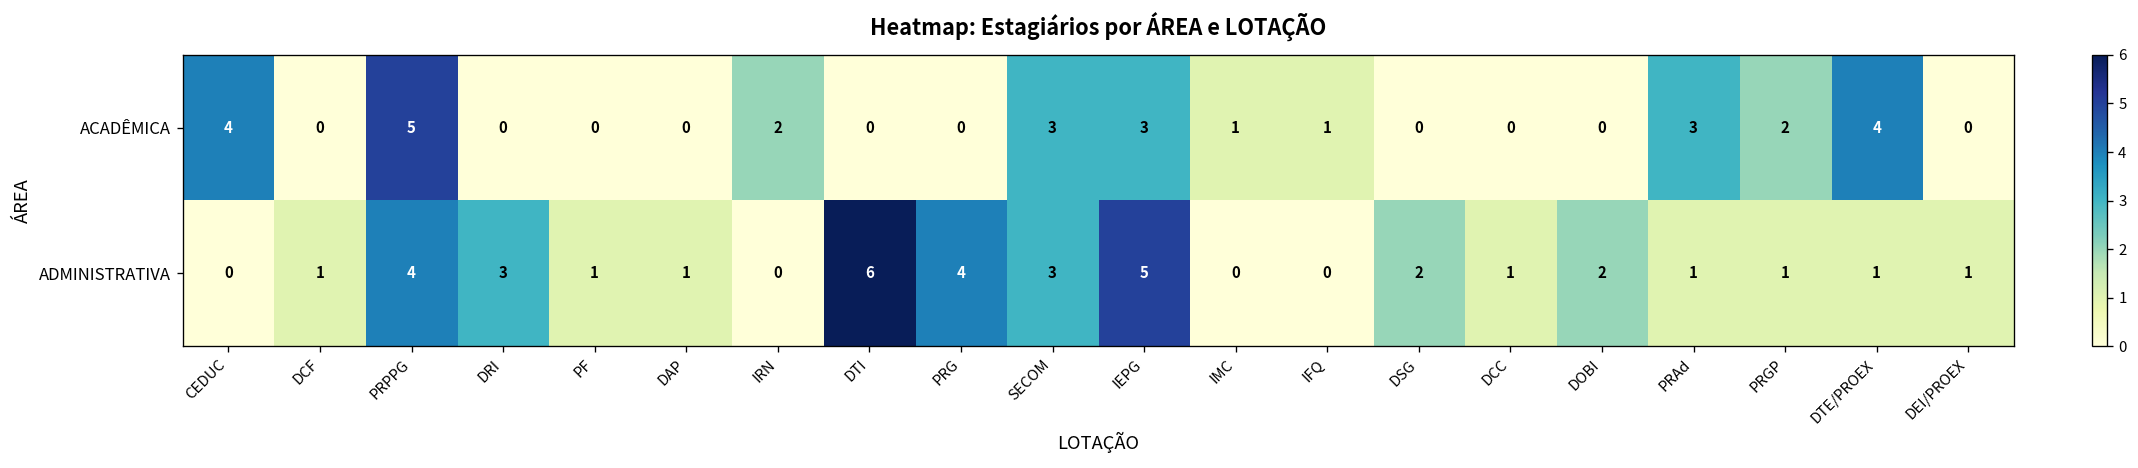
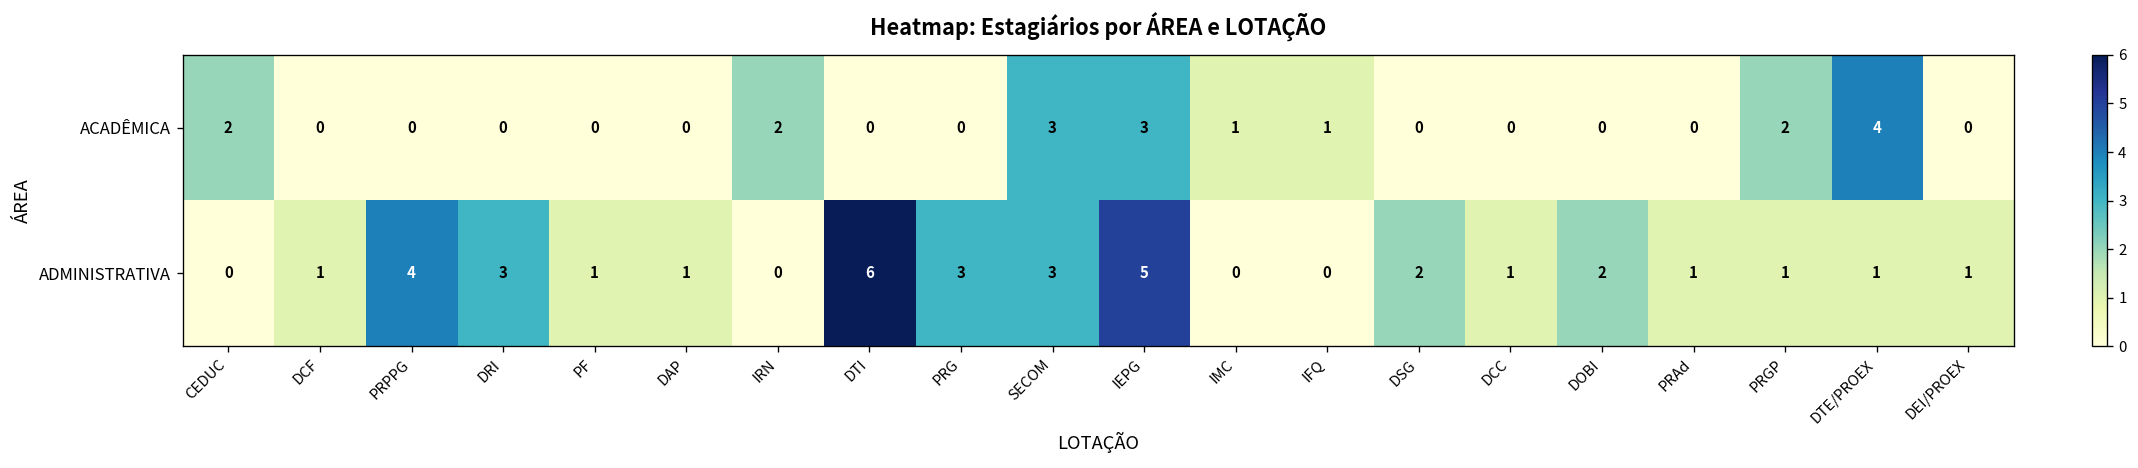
ACADÊMICA, CEDUC: 4 -> 2
ACADÊMICA, PRPPG: 5 -> 0
ACADÊMICA, PRAd: 3 -> 0
ADMINISTRATIVA, PRG: 4 -> 3
